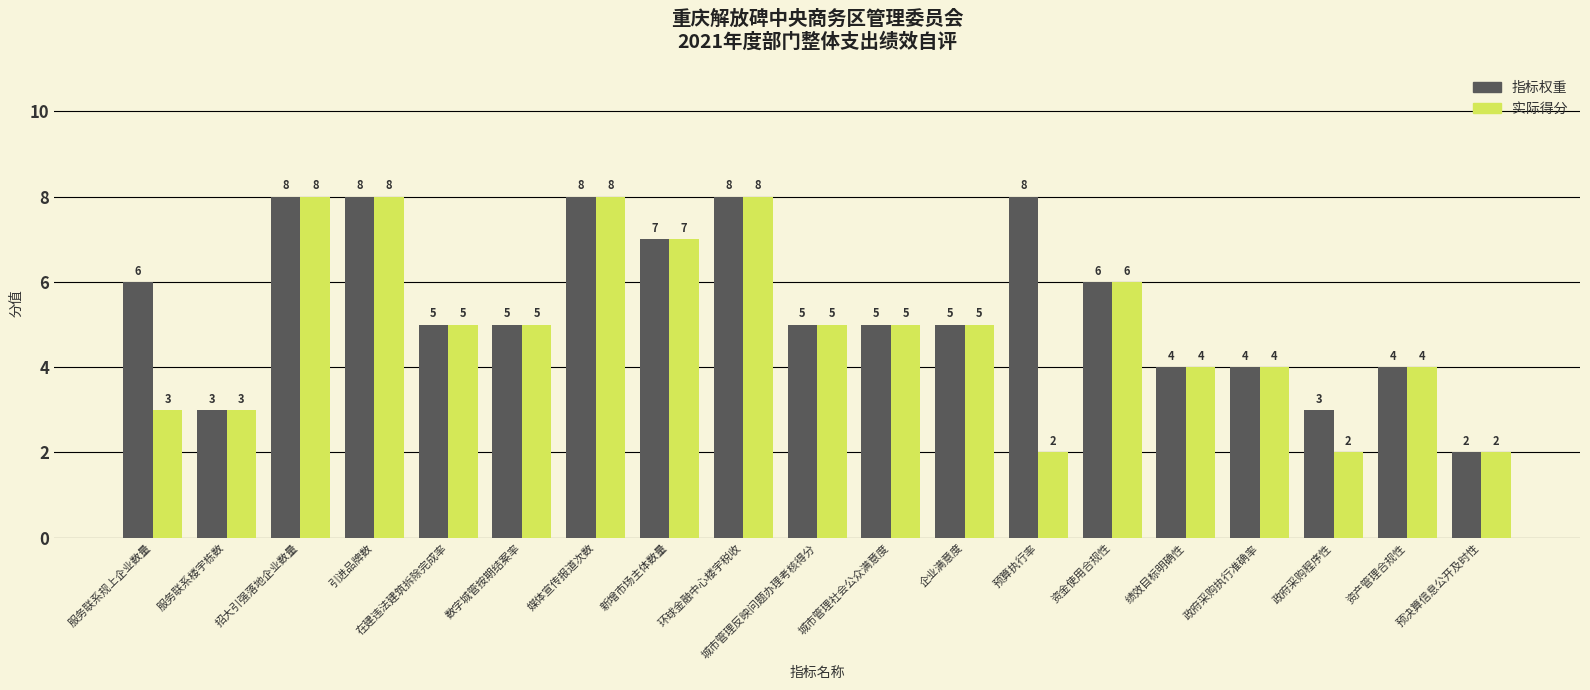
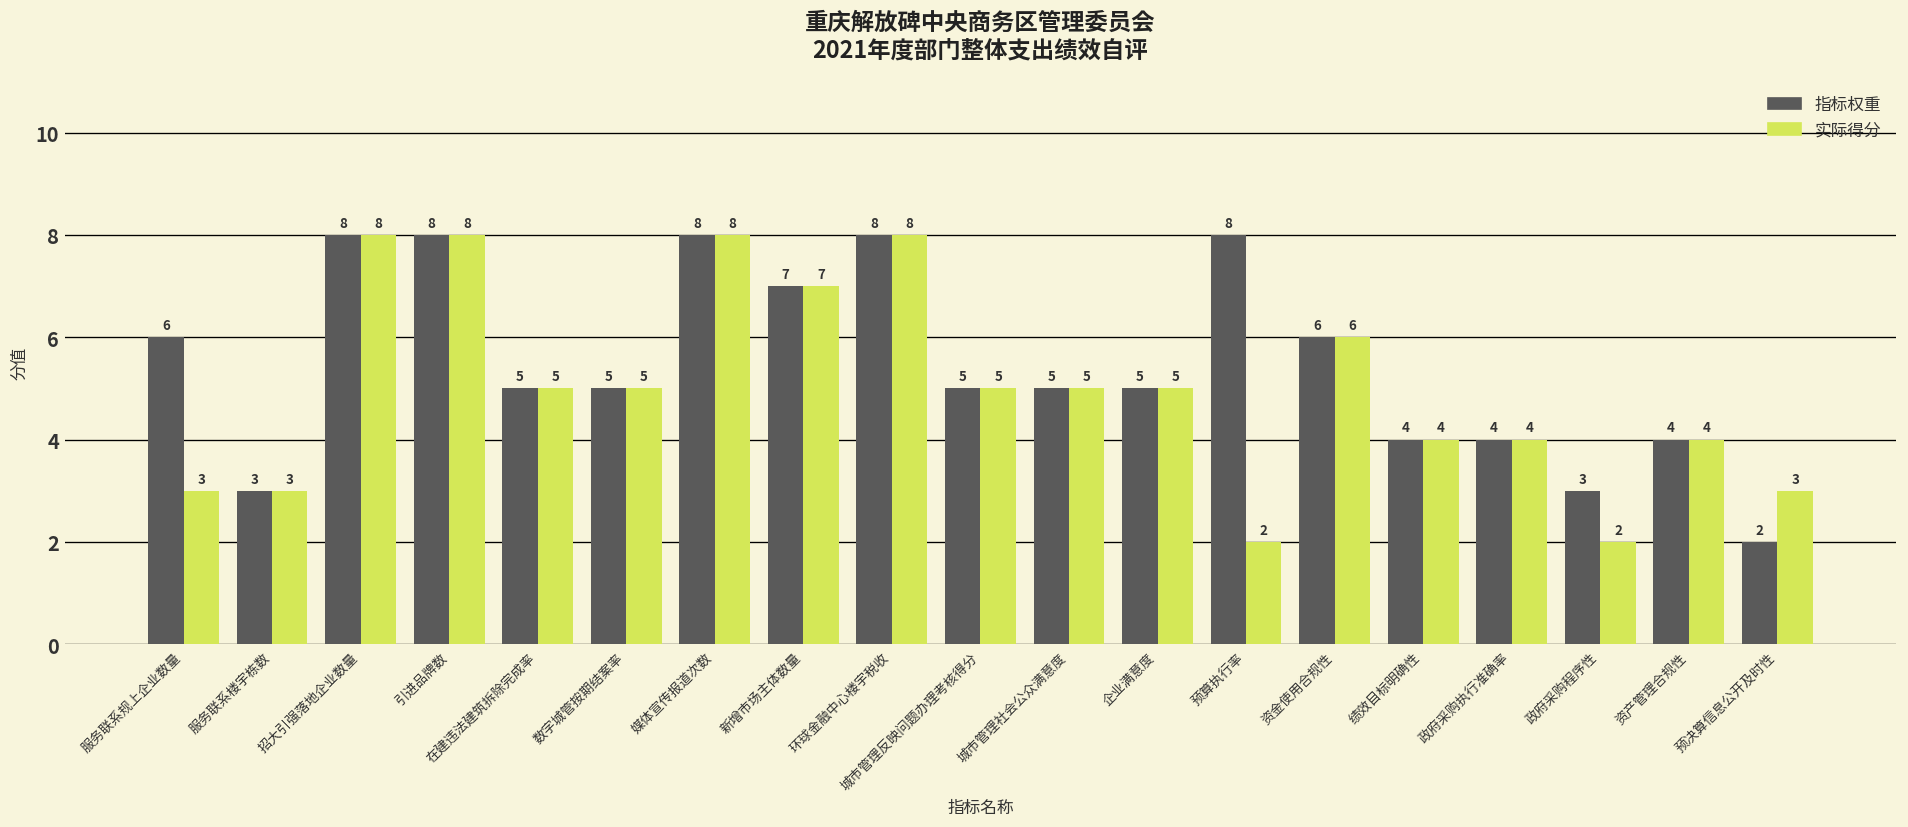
实际得分, 预决算信息公开及时性: 2 -> 3
